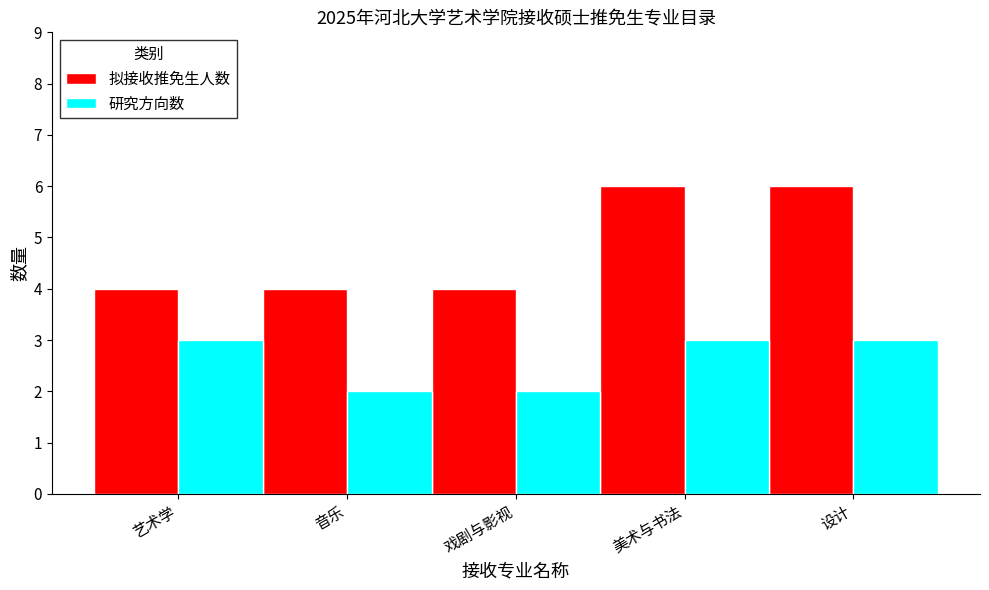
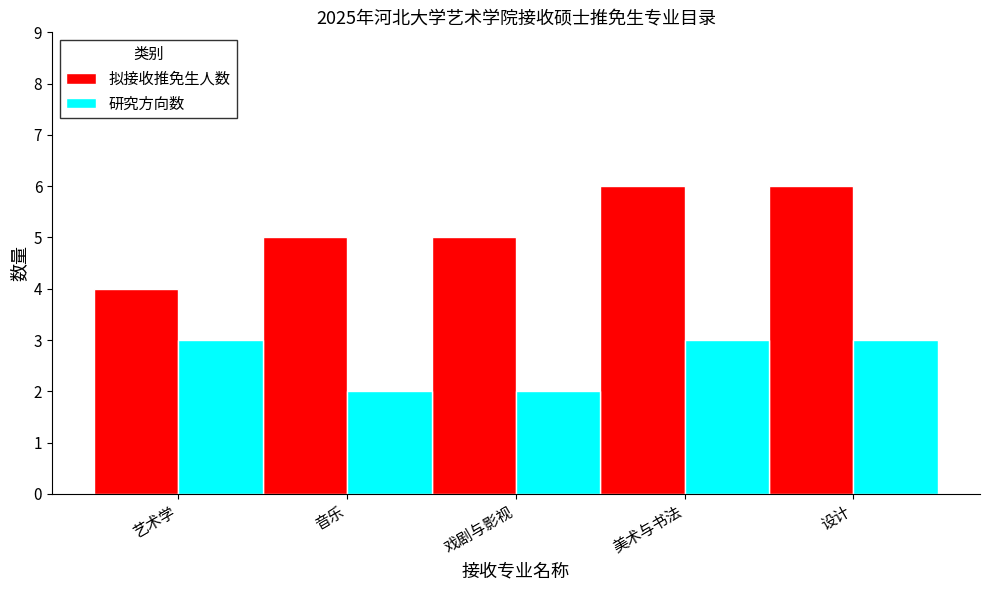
拟接收推免生人数, 音乐: 4 -> 5
拟接收推免生人数, 戏剧与影视: 4 -> 5
